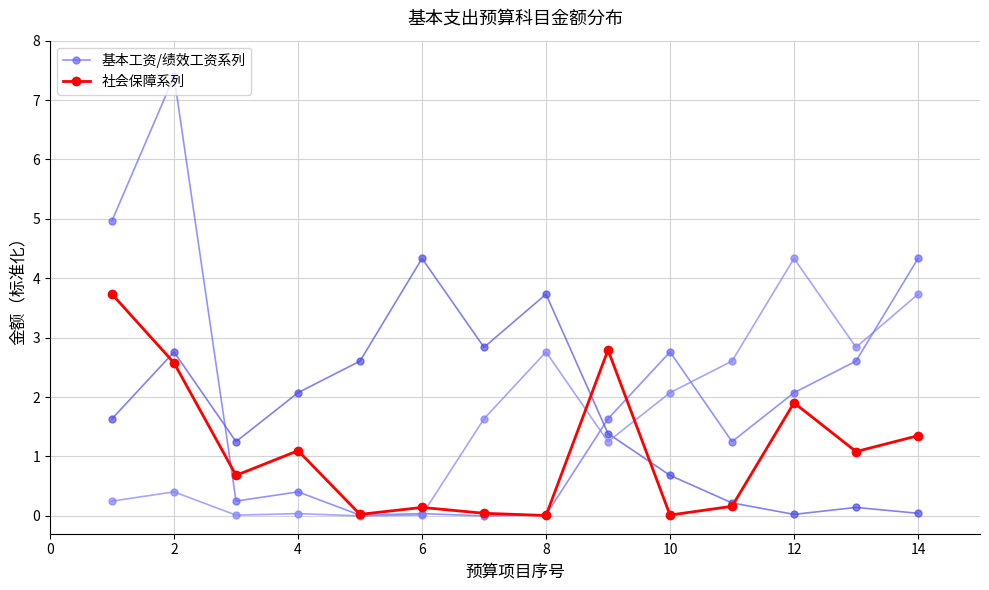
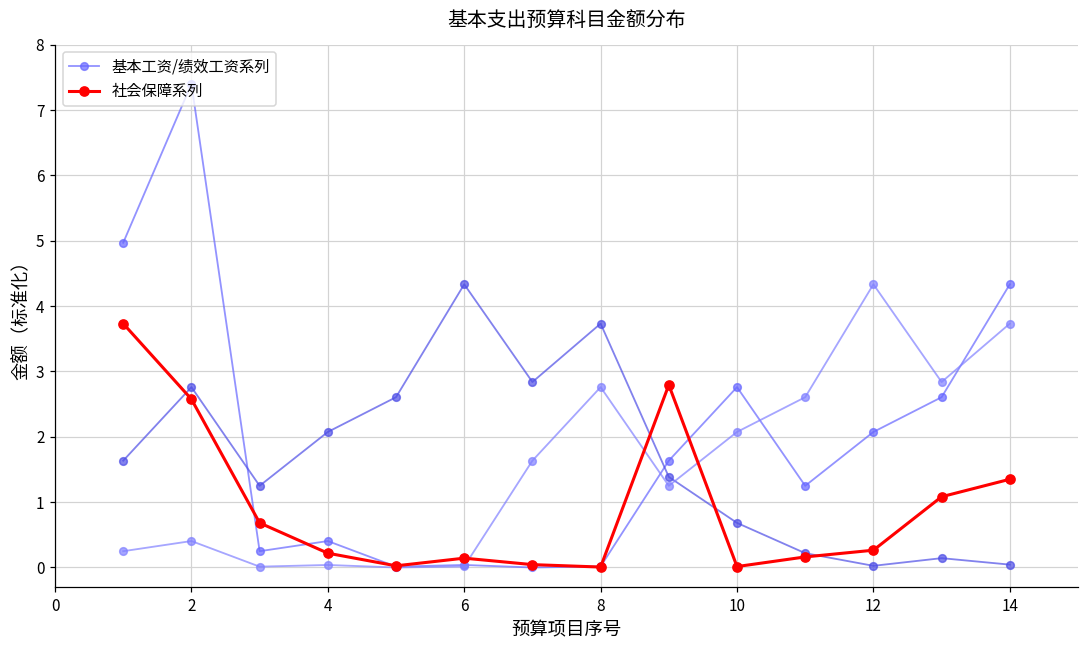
社会保障系列, 4: 1.1 -> 0.2
社会保障系列, 12: 1.9 -> 0.3
